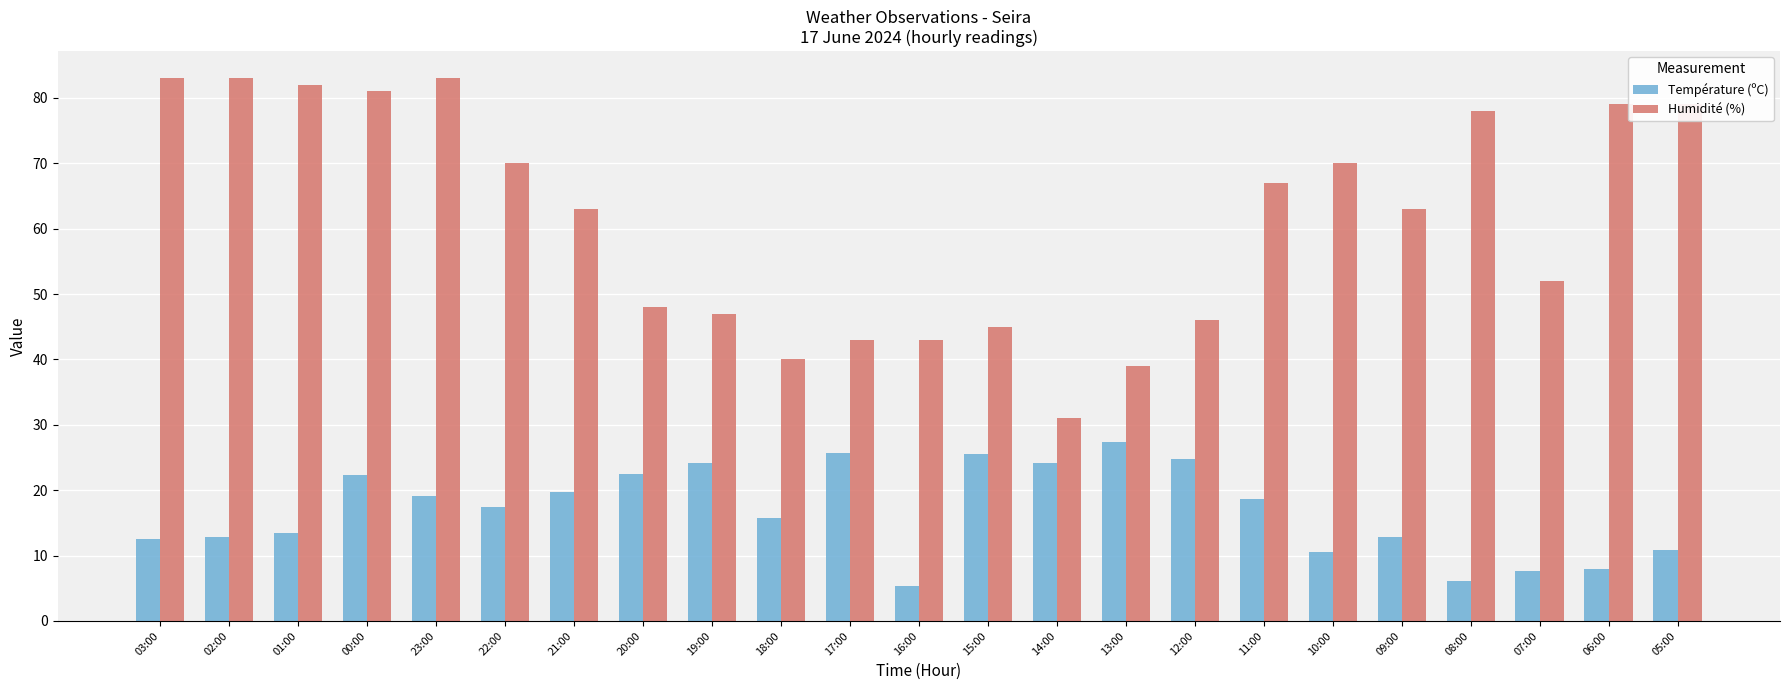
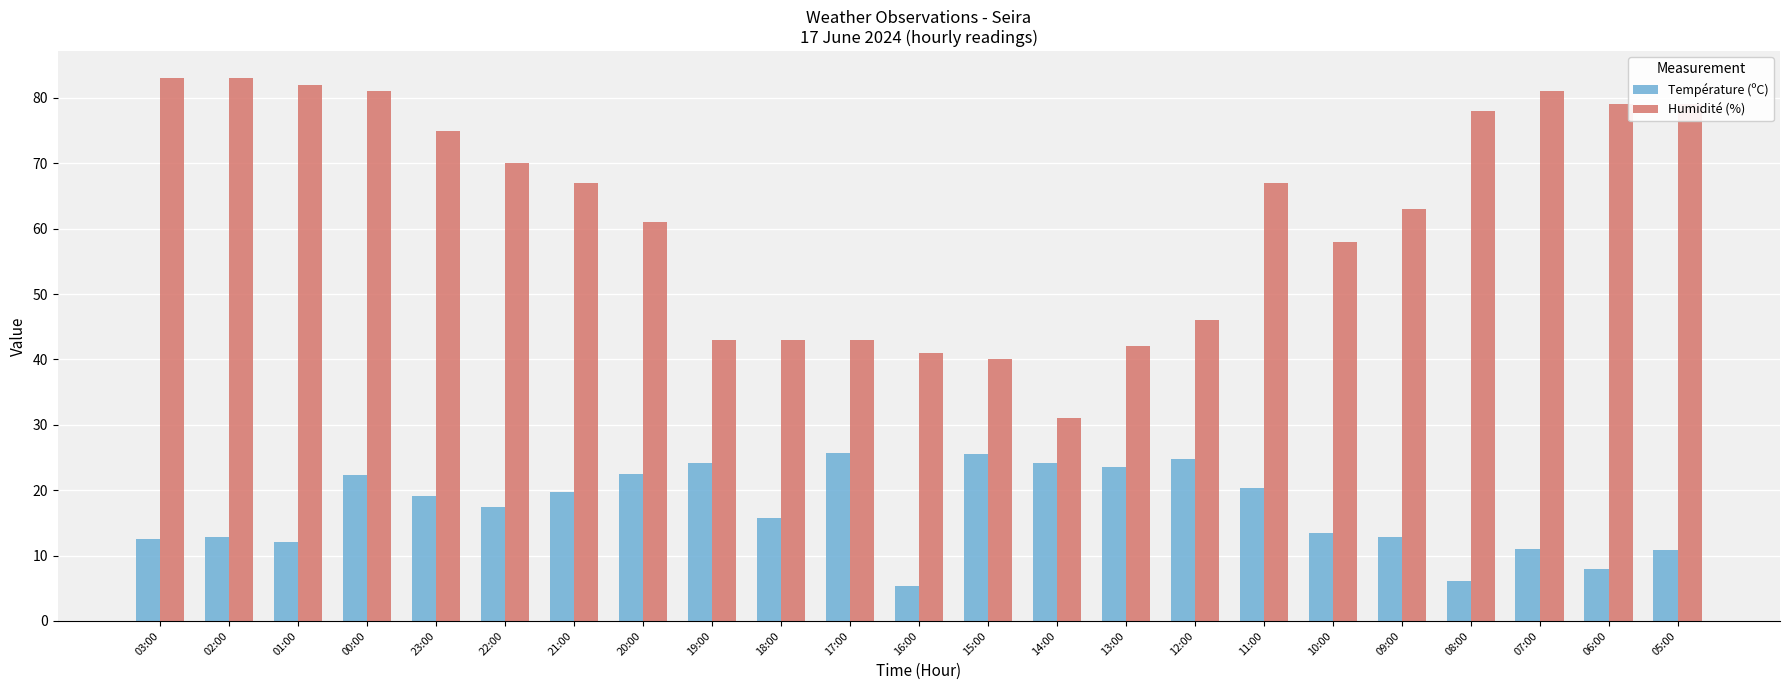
Température (ºC), 01:00: 13 -> 12
Humidité (%), 23:00: 83 -> 75
Humidité (%), 21:00: 63 -> 67
Humidité (%), 20:00: 48 -> 61
Humidité (%), 19:00: 47 -> 43
Humidité (%), 18:00: 40 -> 43
Humidité (%), 16:00: 43 -> 41
Humidité (%), 15:00: 45 -> 40
Température (ºC), 13:00: 27 -> 24
Humidité (%), 13:00: 39 -> 42
Température (ºC), 11:00: 19 -> 20
Température (ºC), 10:00: 11 -> 13
Humidité (%), 10:00: 70 -> 58
Température (ºC), 07:00: 8 -> 11
Humidité (%), 07:00: 52 -> 81
